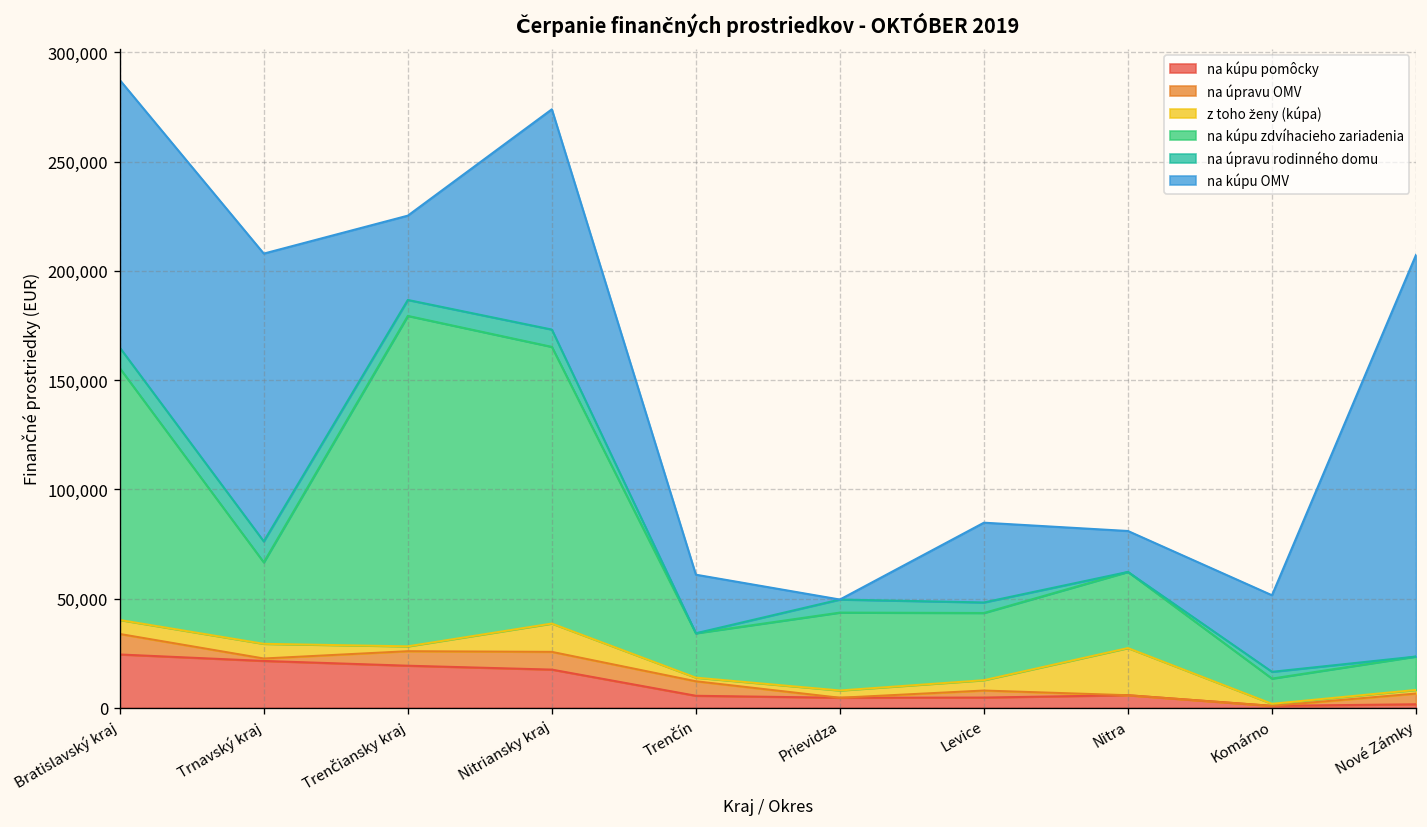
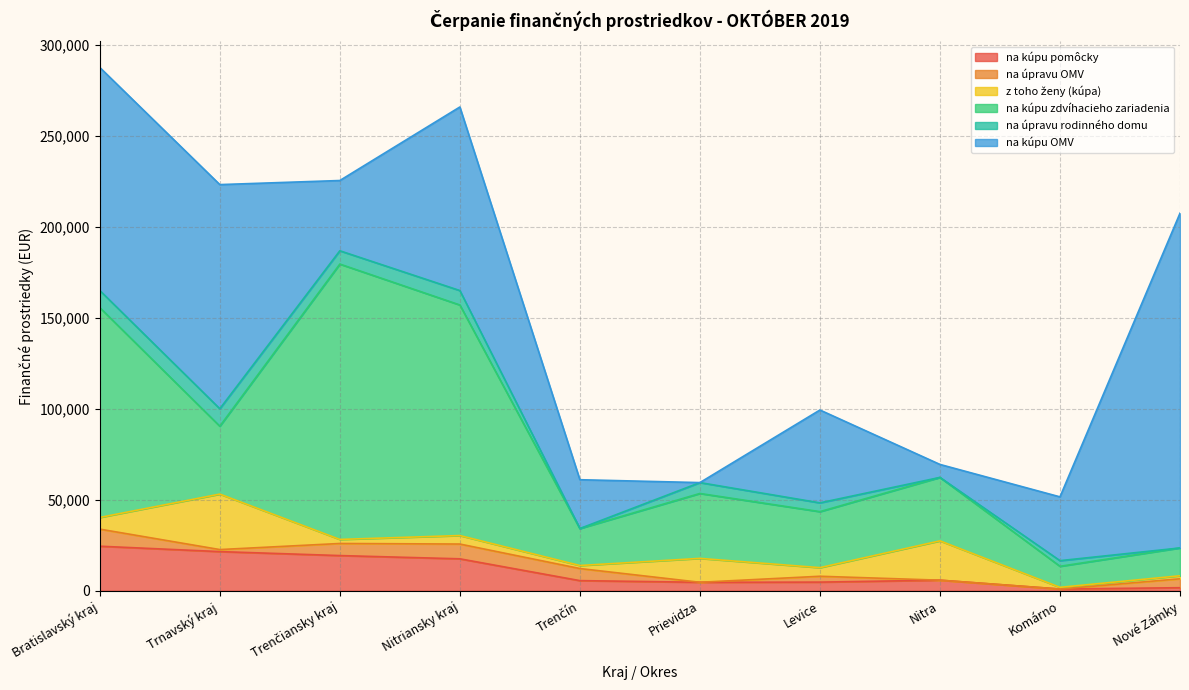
z toho ženy (kúpa), Trnavský kraj: 7,000 -> 30,000
na kúpu OMV, Trnavský kraj: 132,000 -> 123,000
z toho ženy (kúpa), Nitriansky kraj: 13,000 -> 5,000
z toho ženy (kúpa), Prievidza: 3,000 -> 13,000
na kúpu OMV, Levice: 37,000 -> 51,000
na kúpu OMV, Nitra: 19,000 -> 7,000
